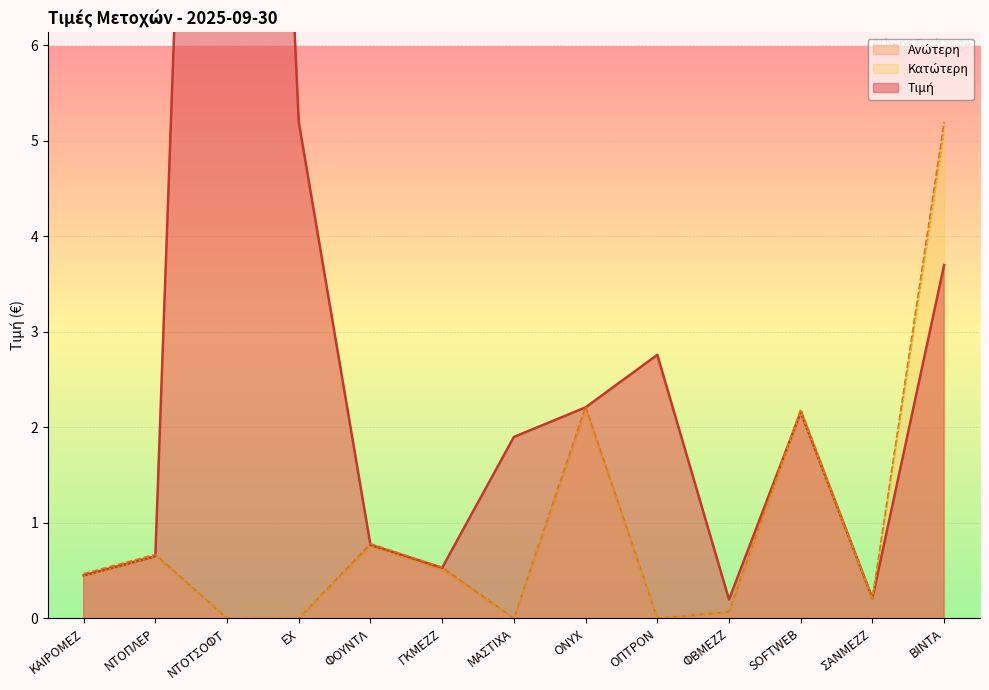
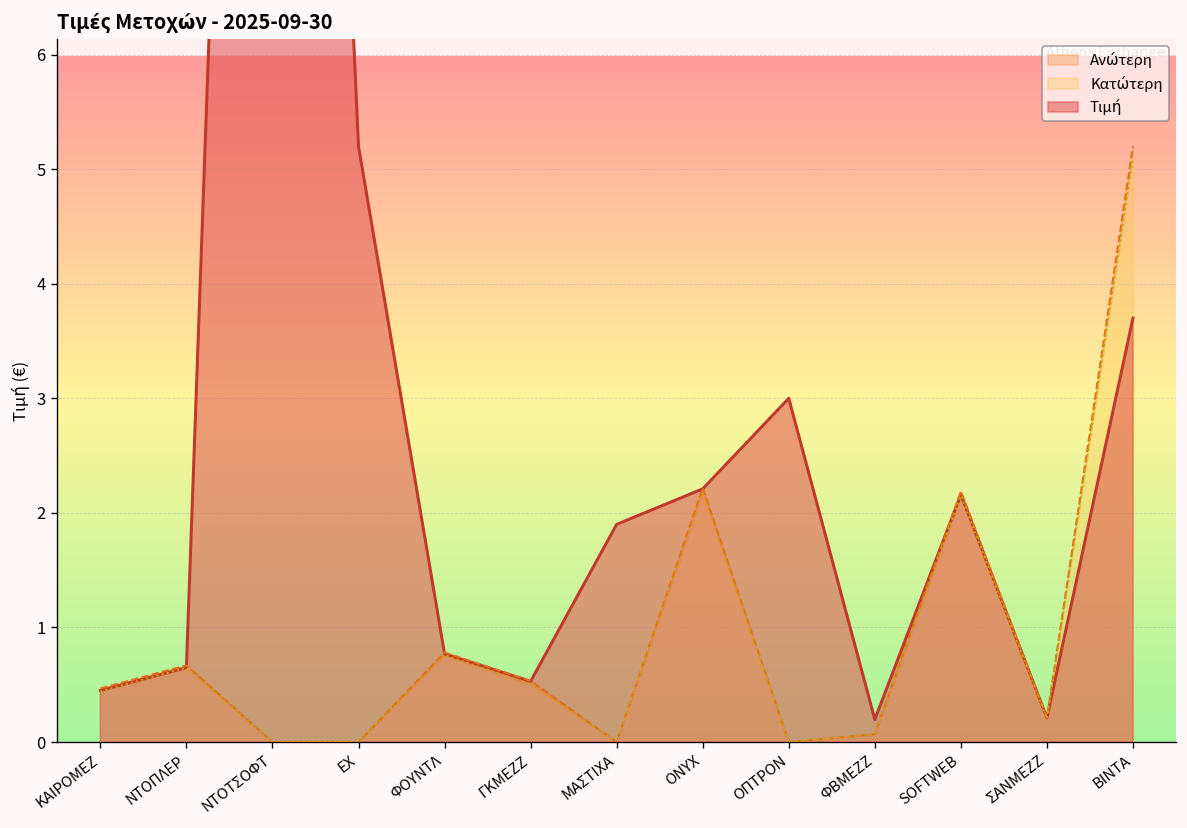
Τιμή, ΟΠΤΡΟΝ: 2.8 -> 3.0
